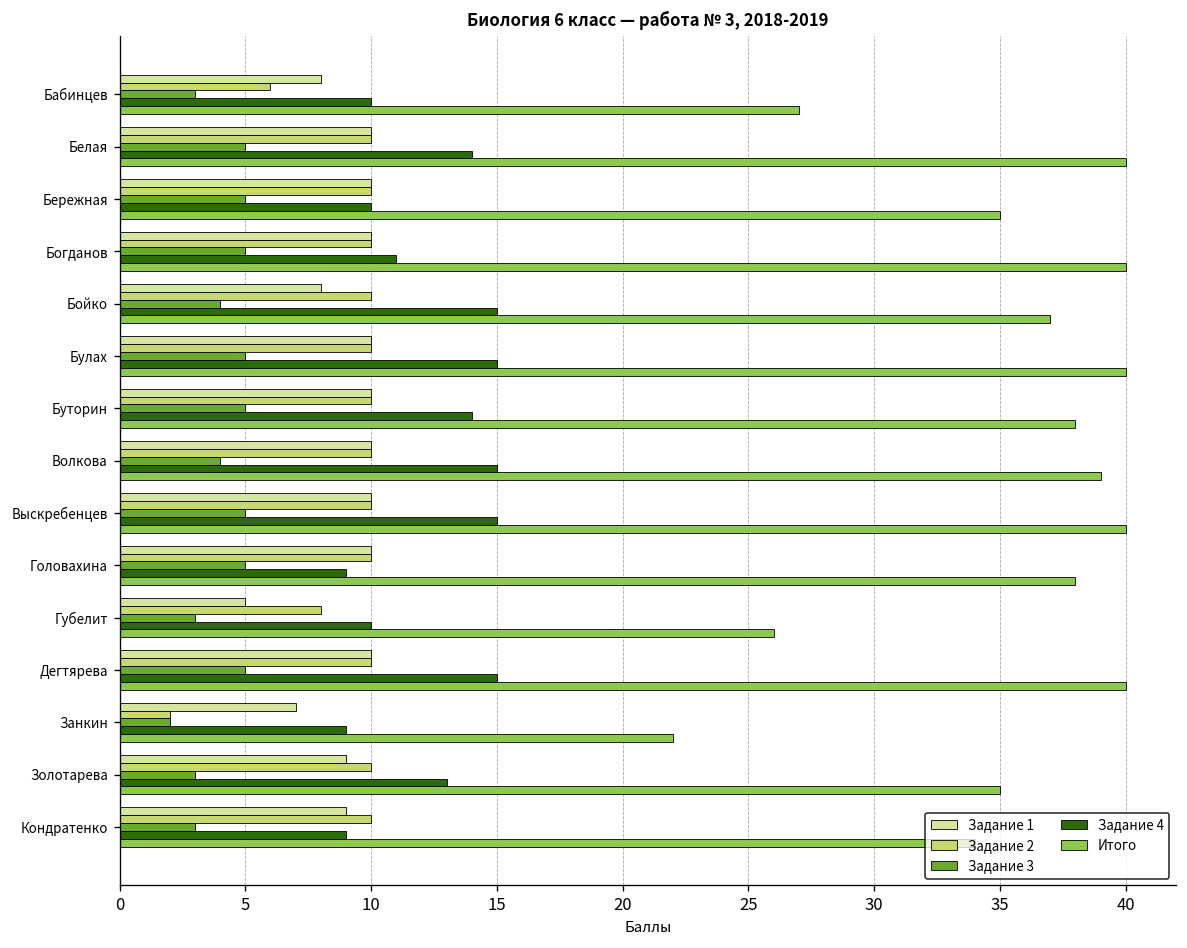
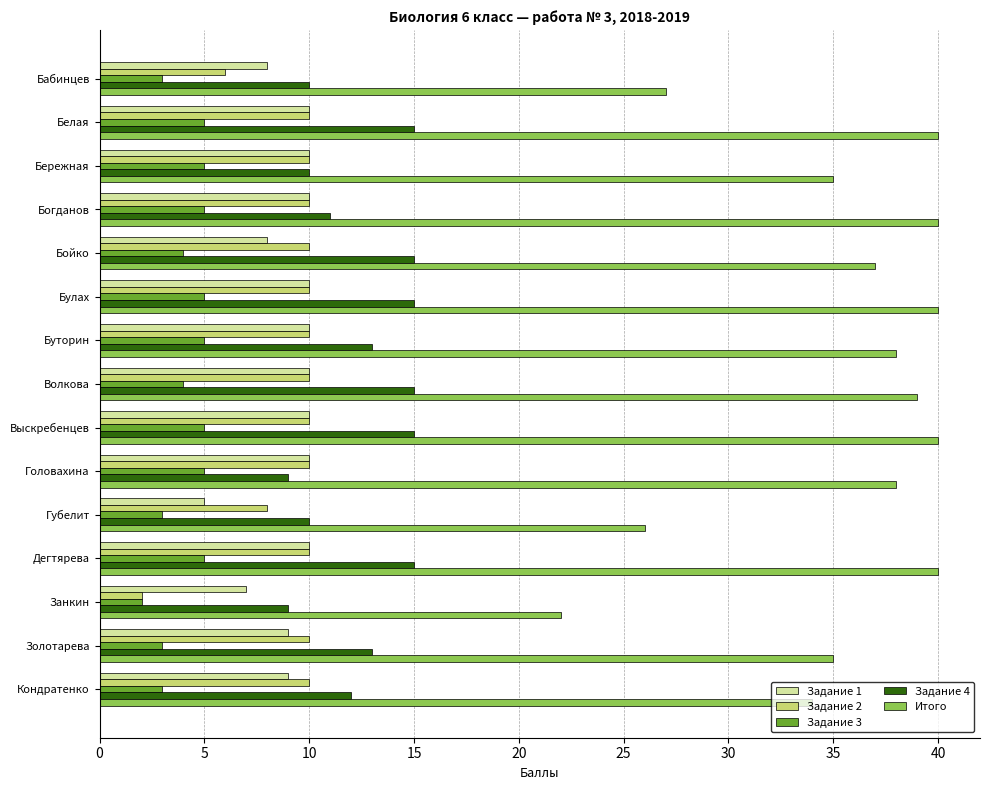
Задание 4, Белая: 14 -> 15
Задание 4, Буторин: 14 -> 13
Задание 4, Кондратенко: 9 -> 12
